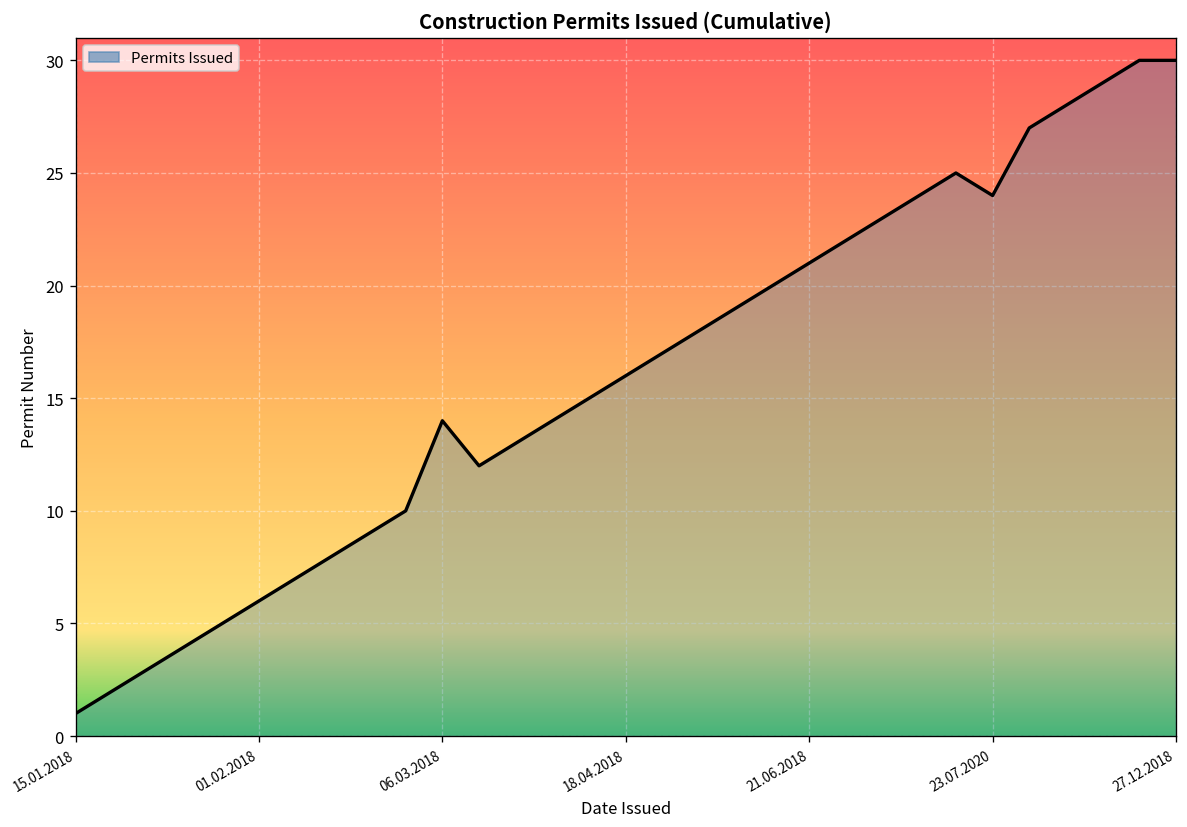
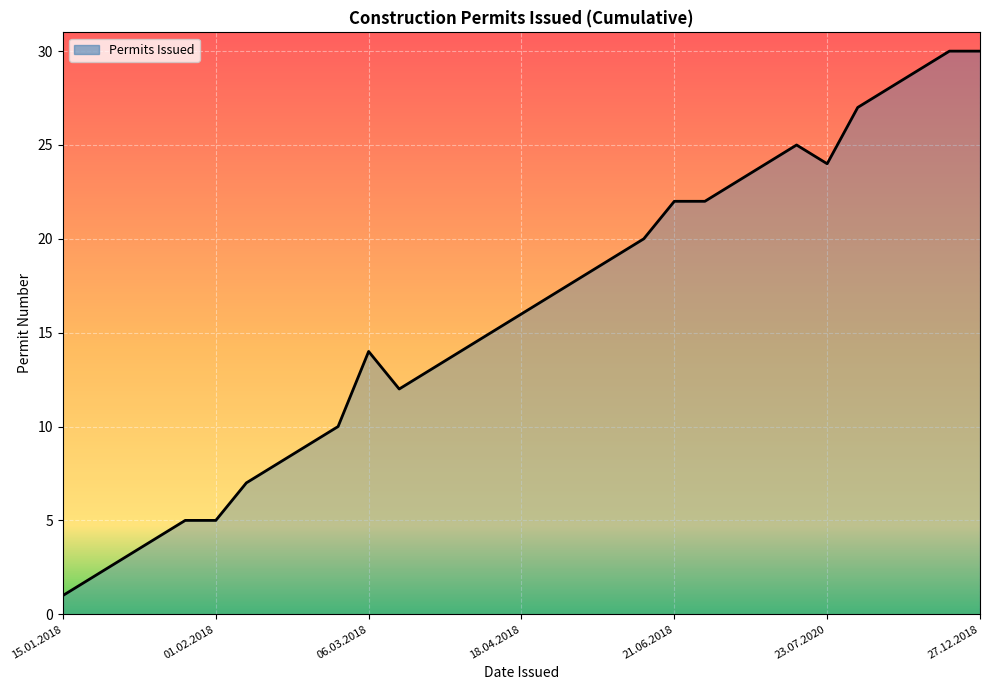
01.02.2018: 6 -> 5
21.06.2018: 21 -> 22
